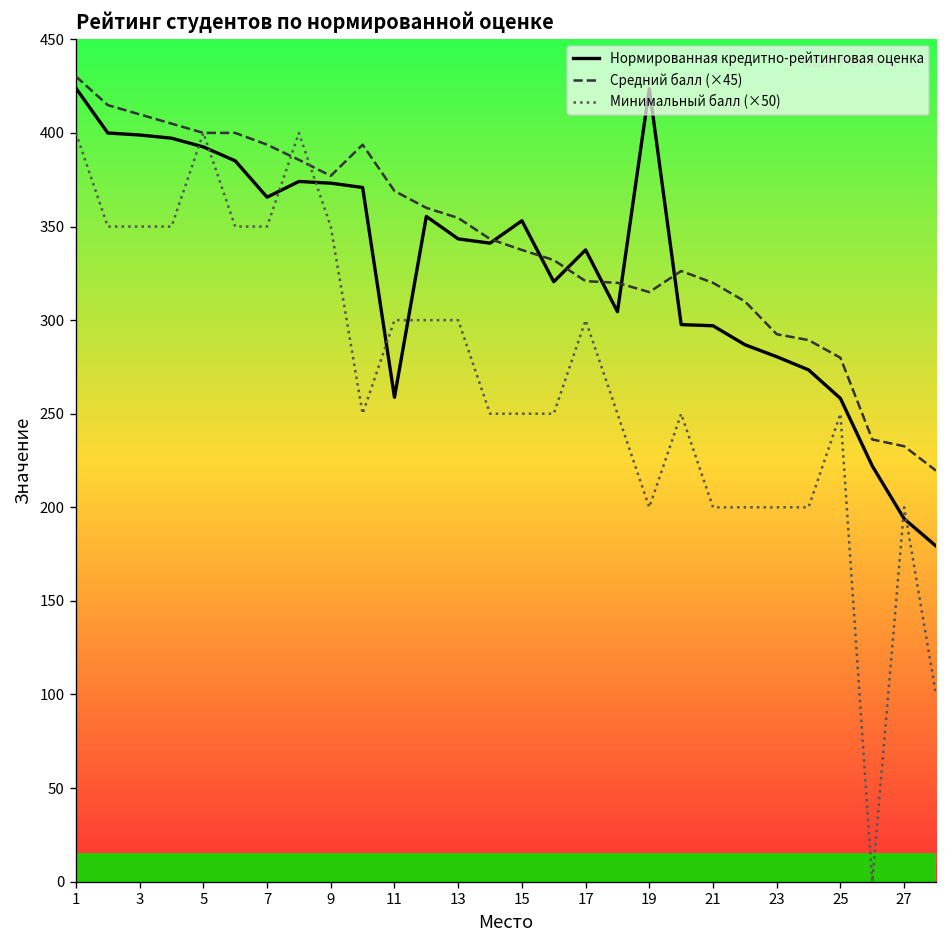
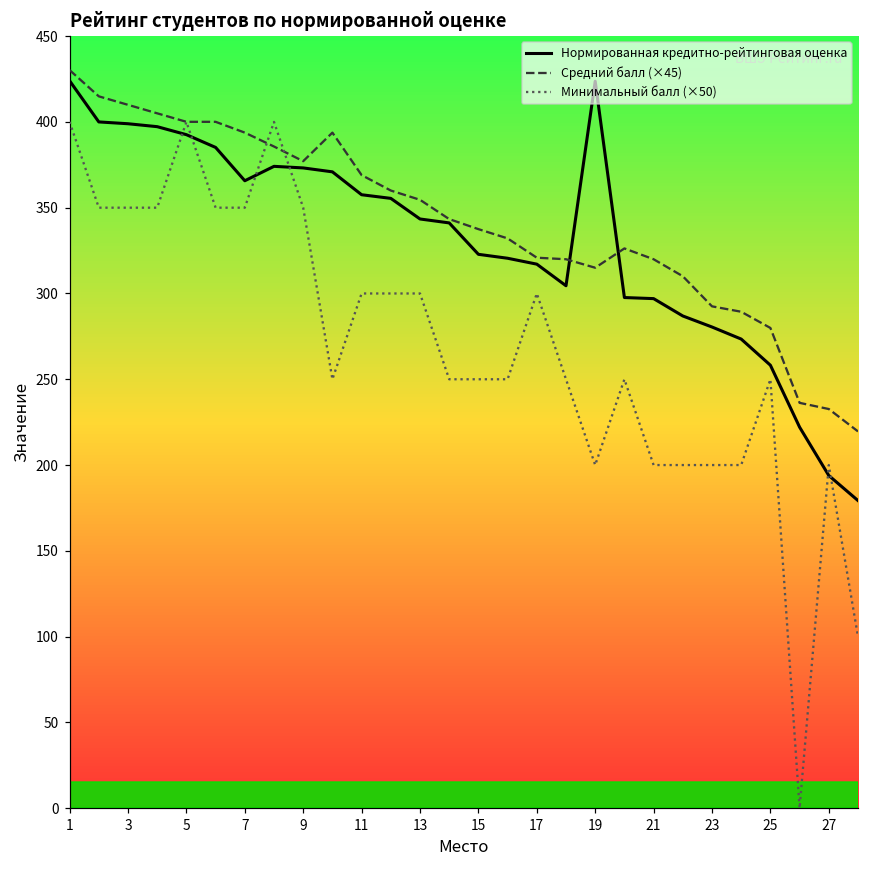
Нормированная кредитно-рейтинговая оценка, 11: 259 -> 358
Нормированная кредитно-рейтинговая оценка, 15: 353 -> 323
Нормированная кредитно-рейтинговая оценка, 17: 338 -> 317
